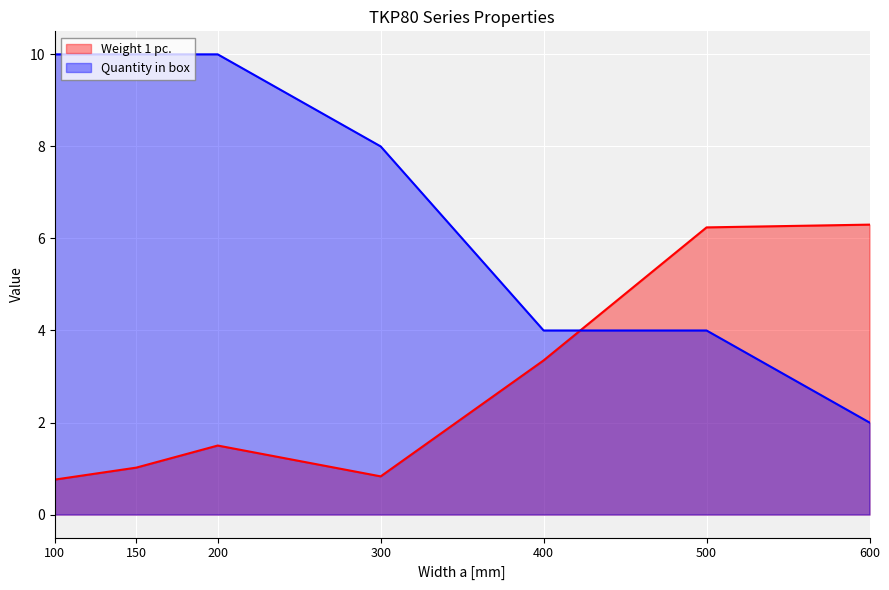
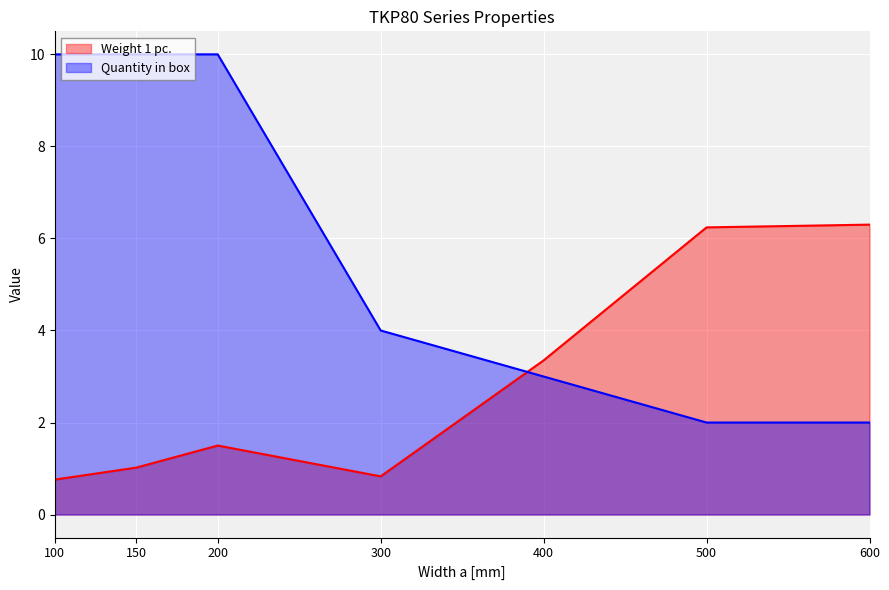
Quantity in box, 300: 8 -> 4
Quantity in box, 400: 4 -> 3
Quantity in box, 500: 4 -> 2
